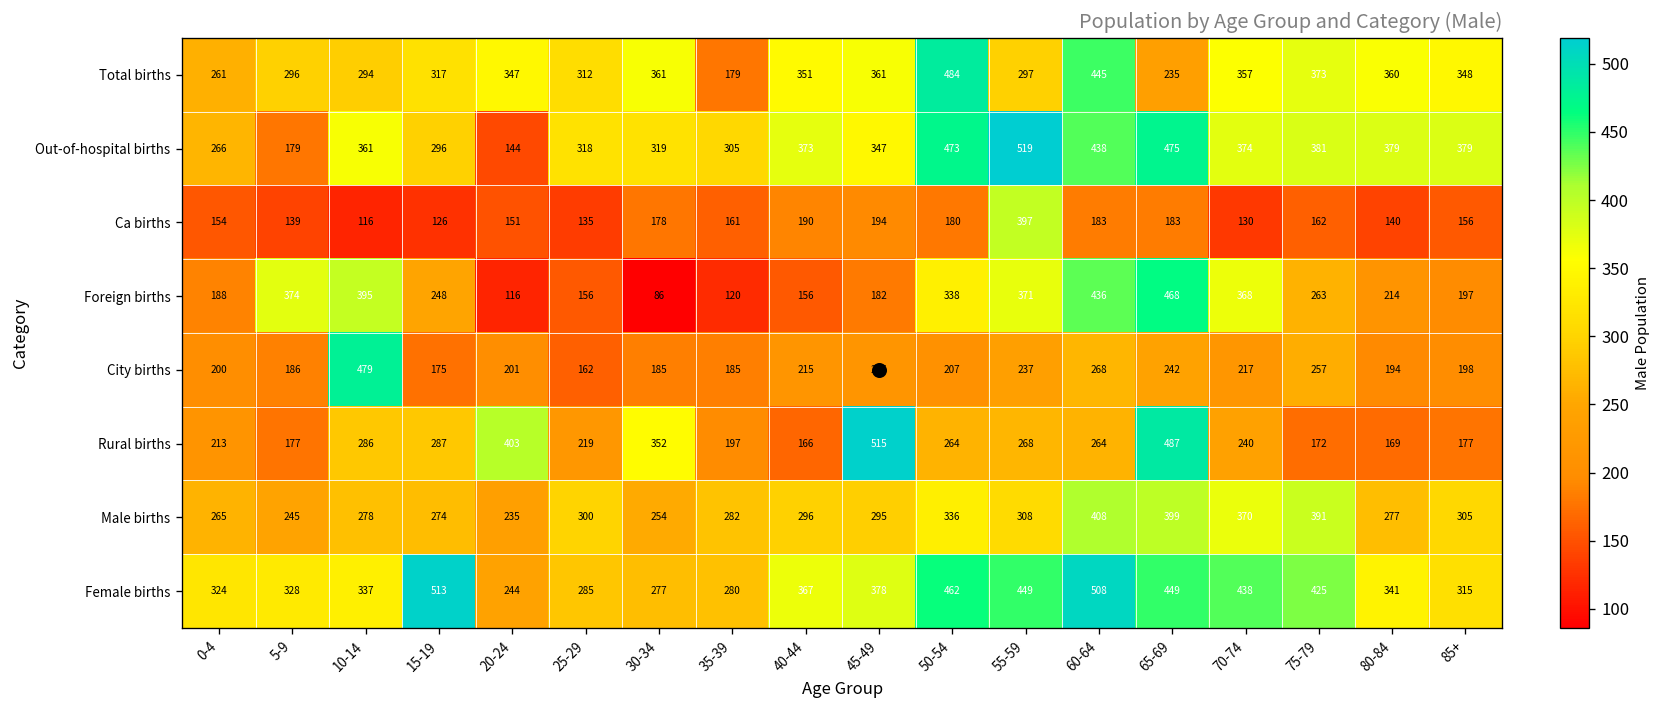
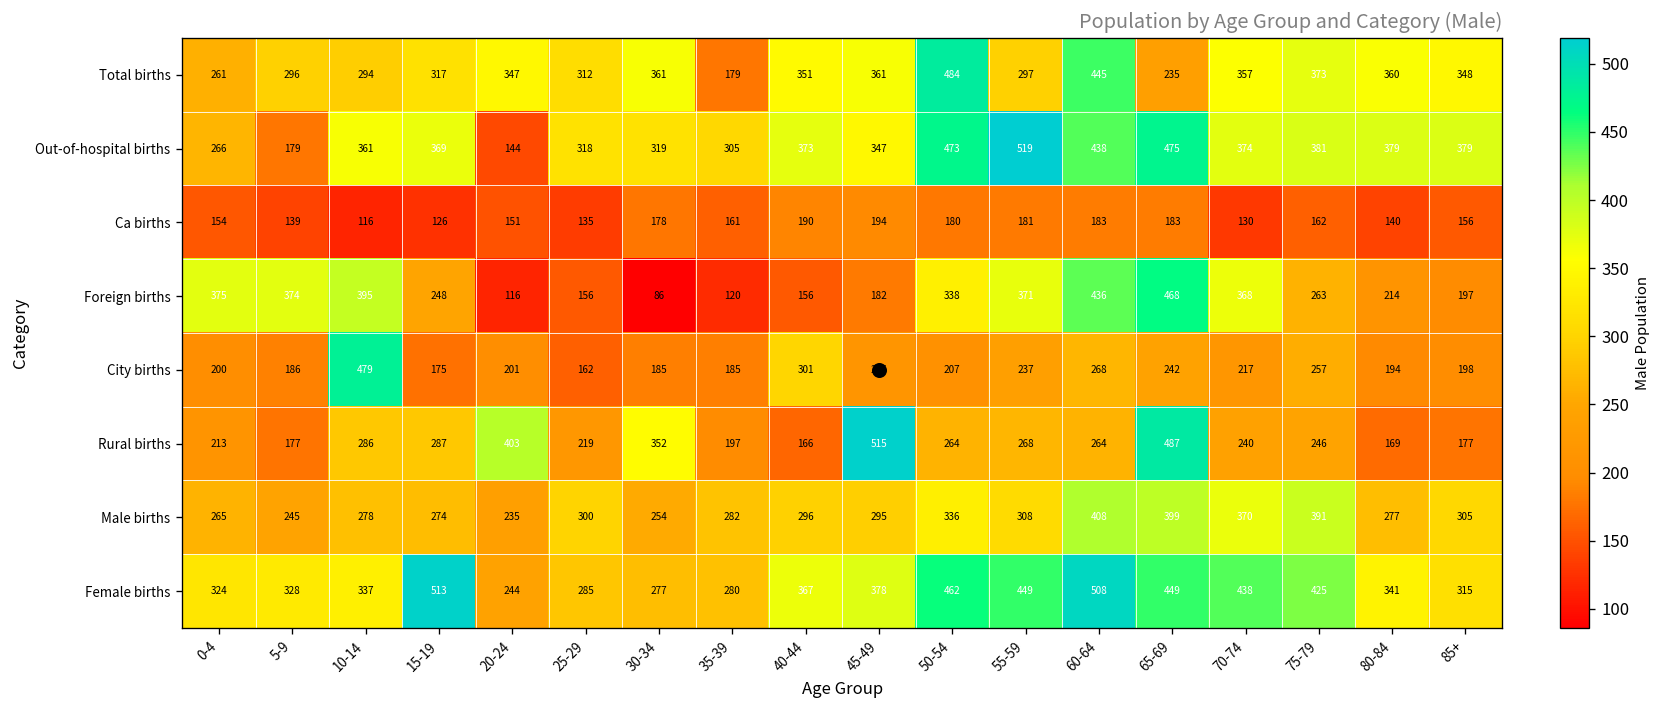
Out-of-hospital births, 15-19: 296 -> 369
Ca births, 55-59: 397 -> 181
Foreign births, 0-4: 188 -> 375
City births, 40-44: 215 -> 301
Rural births, 75-79: 172 -> 246
